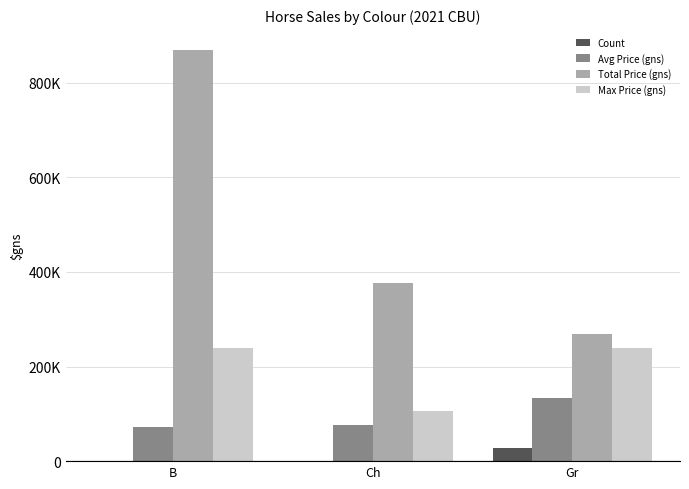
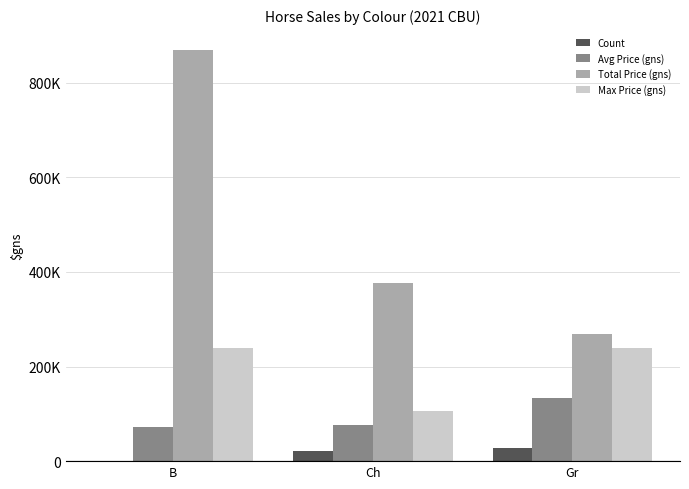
Count, Ch: 0 -> 20000
